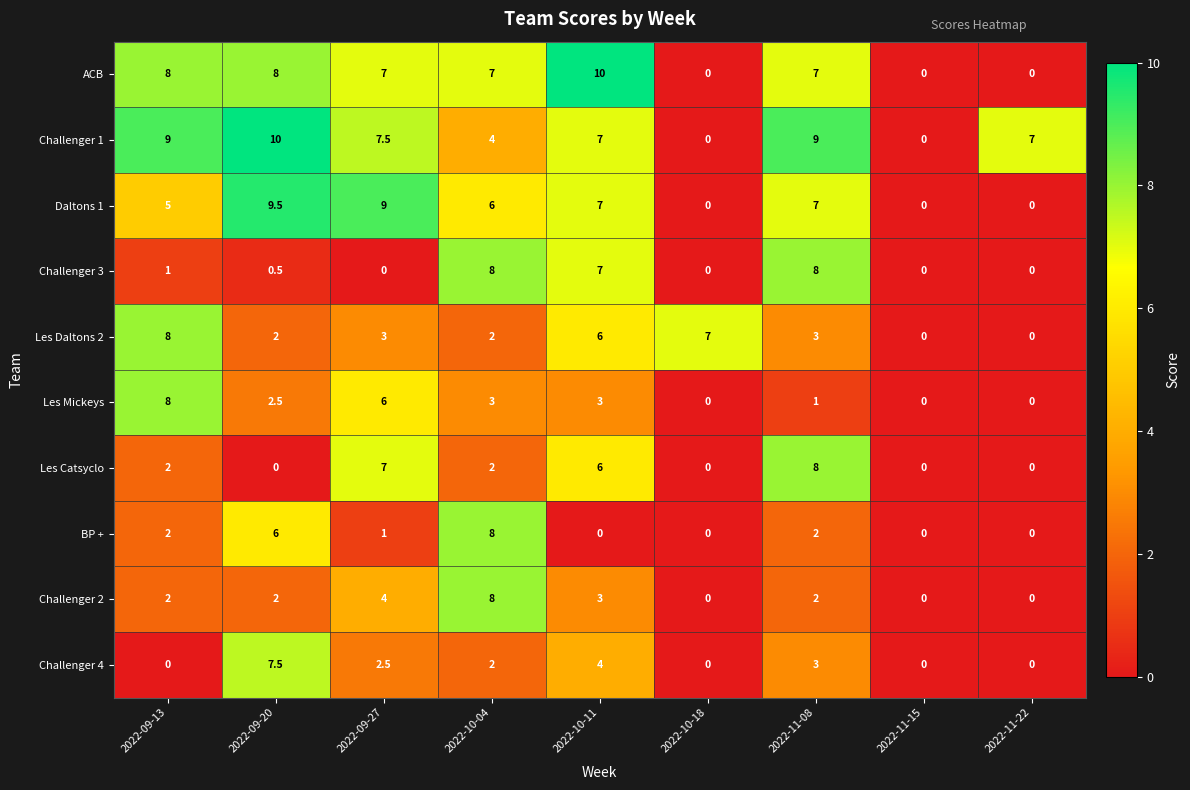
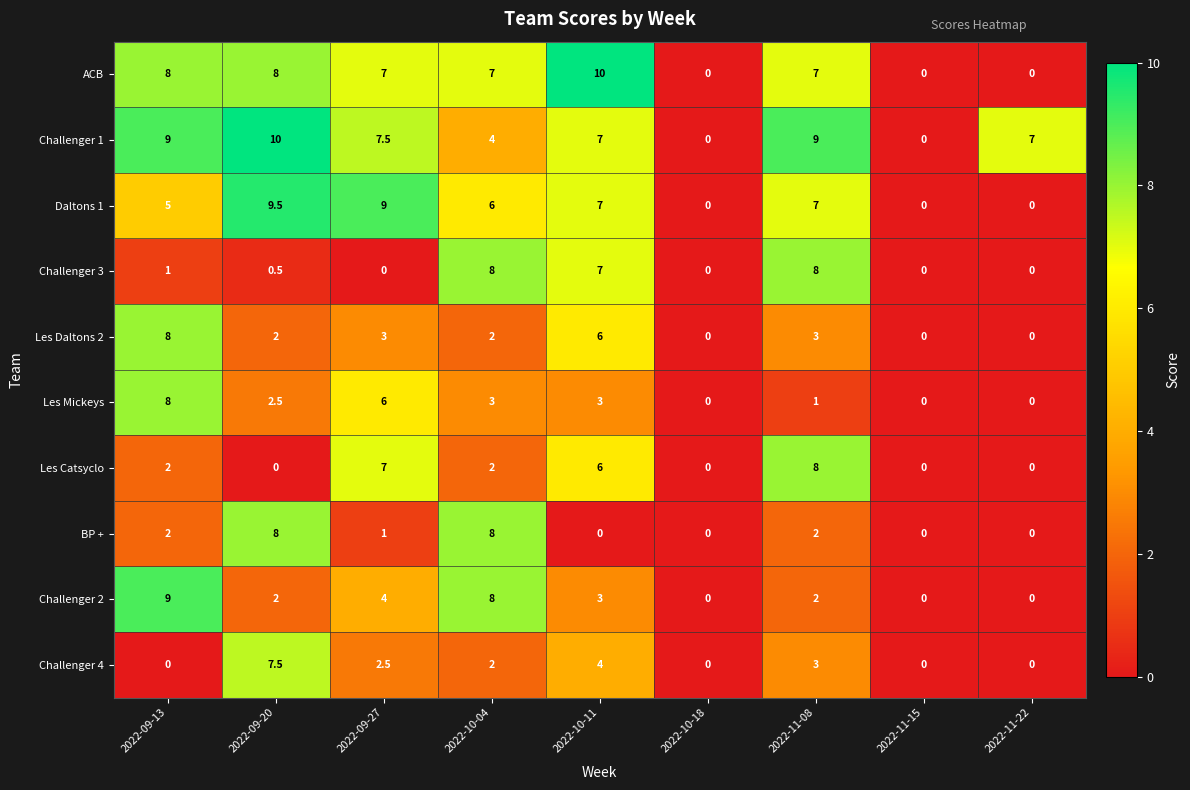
Les Daltons 2, 2022-10-18: 7 -> 0
BP +, 2022-09-20: 6 -> 8
Challenger 2, 2022-09-13: 2 -> 9
